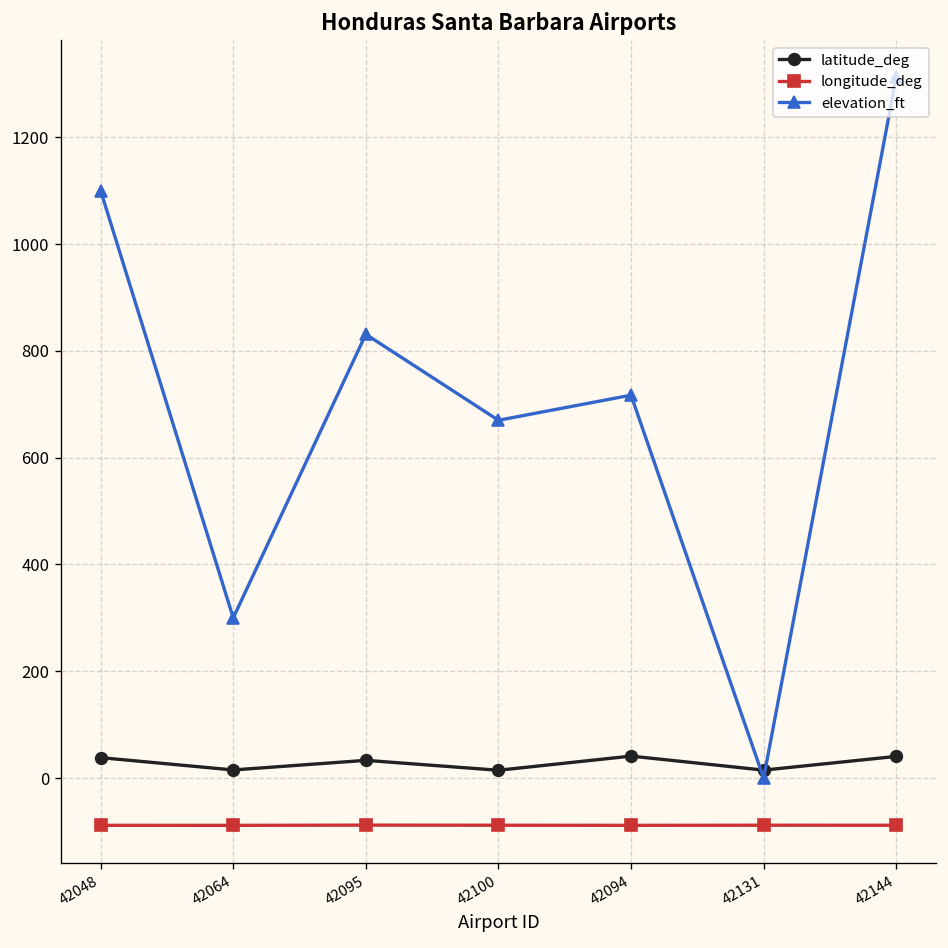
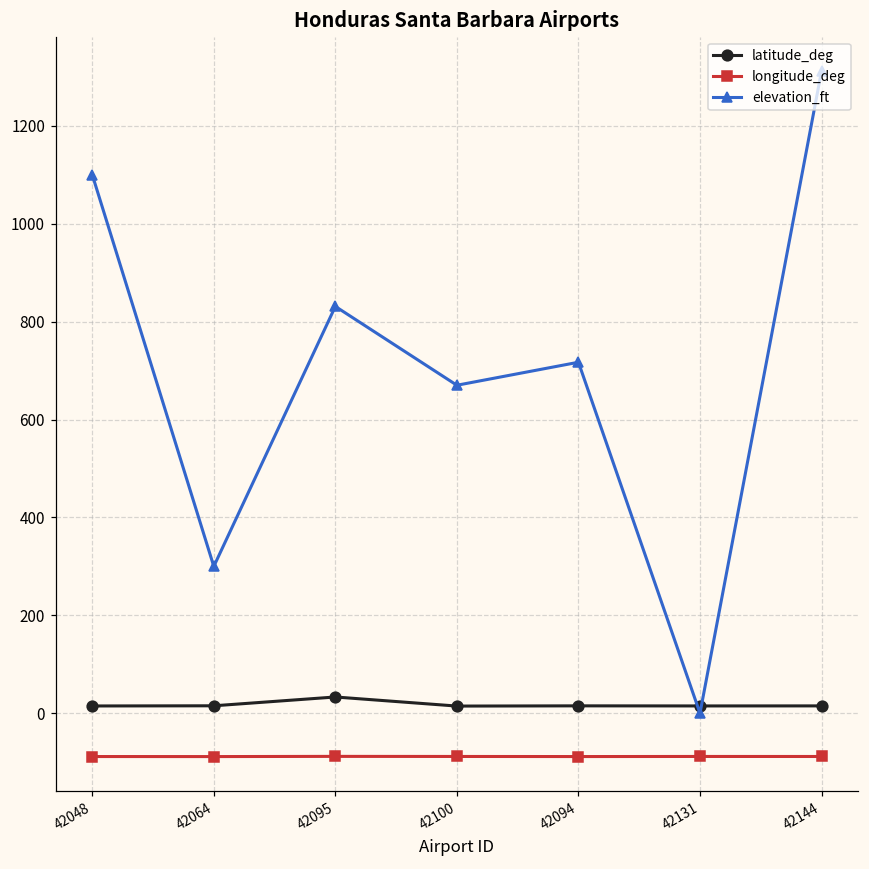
latitude_deg, 42048: 40 -> 10
latitude_deg, 42094: 40 -> 20
latitude_deg, 42144: 40 -> 20
